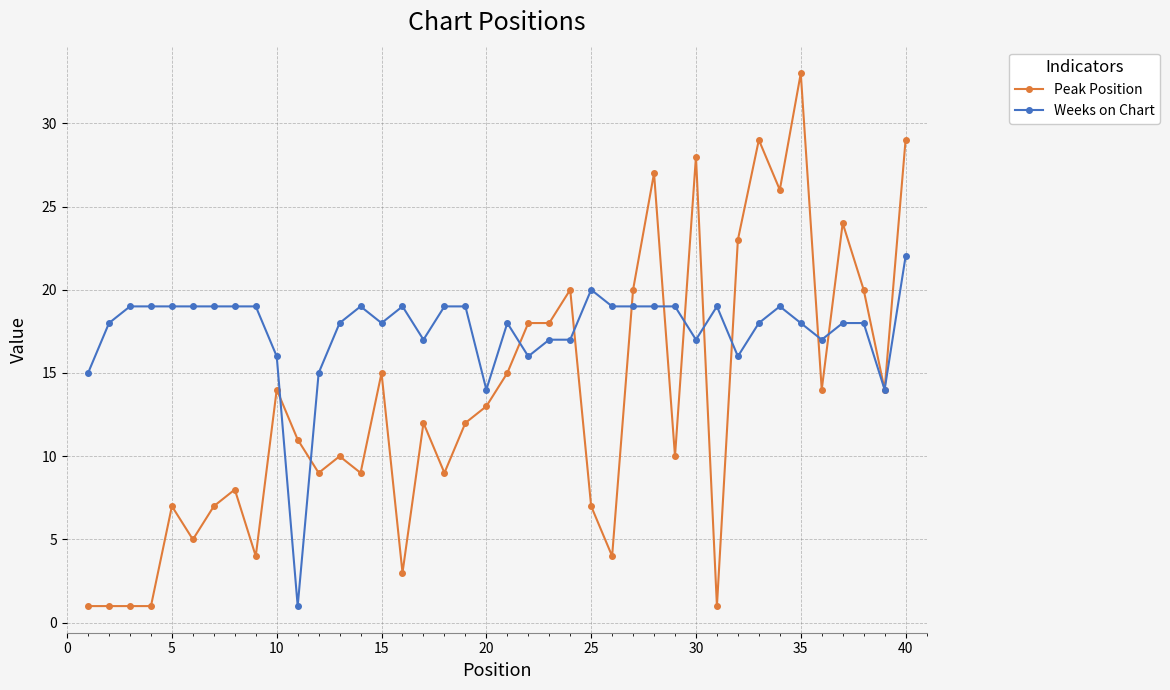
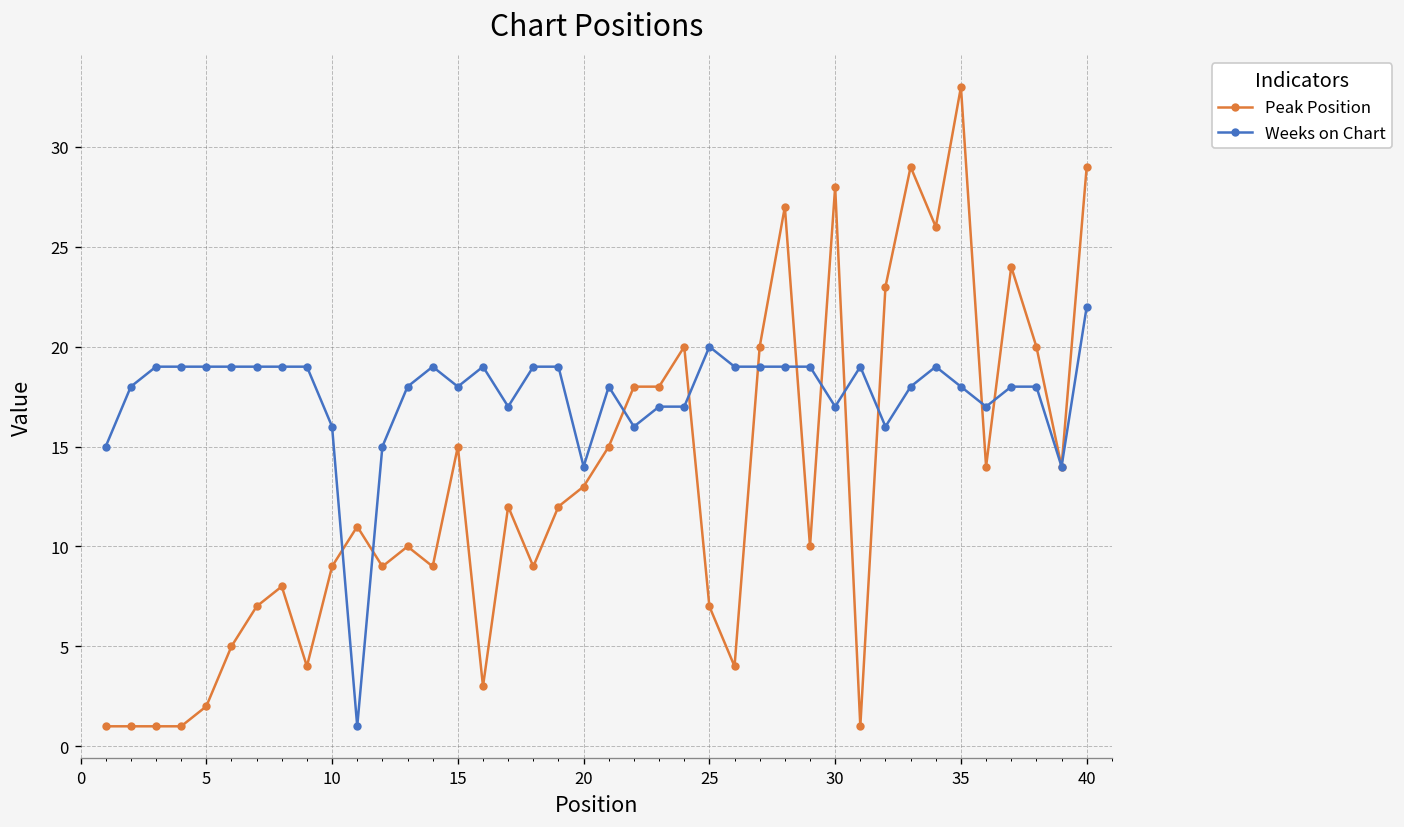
Peak Position, 5: 7 -> 2
Peak Position, 10: 14 -> 9
